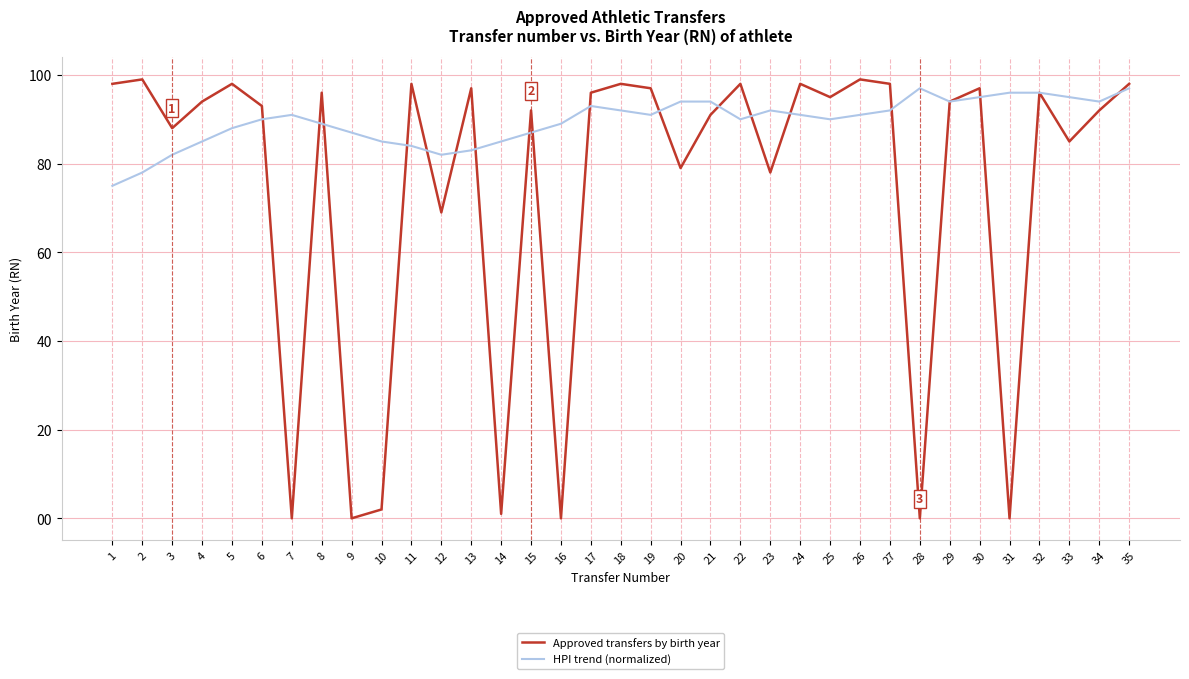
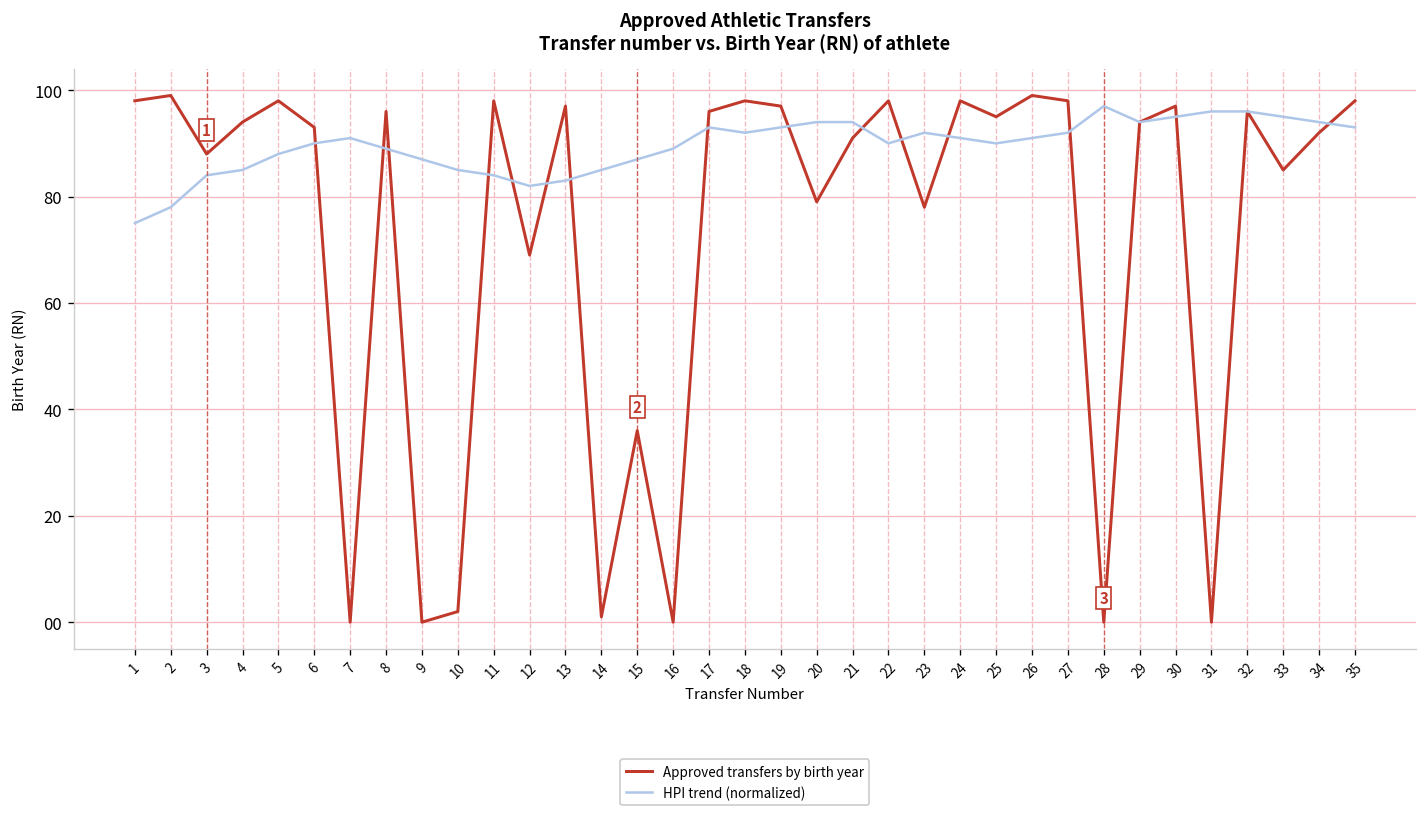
HPI trend (normalized), 3: 82 -> 84
Approved transfers by birth year, 15: 92 -> 36
HPI trend (normalized), 19: 91 -> 93
HPI trend (normalized), 35: 97 -> 93
